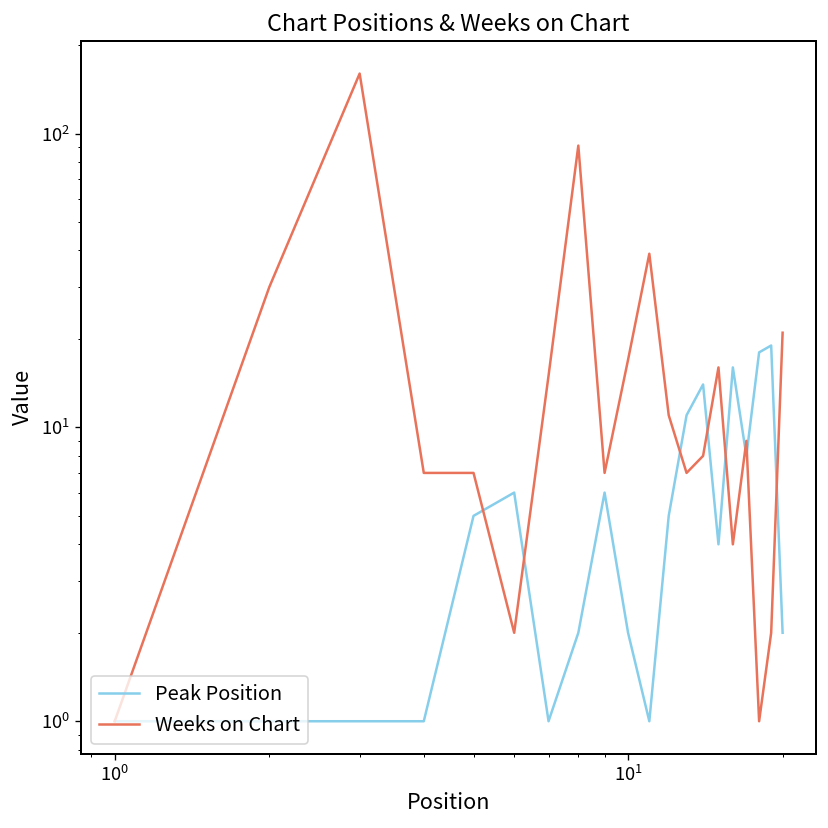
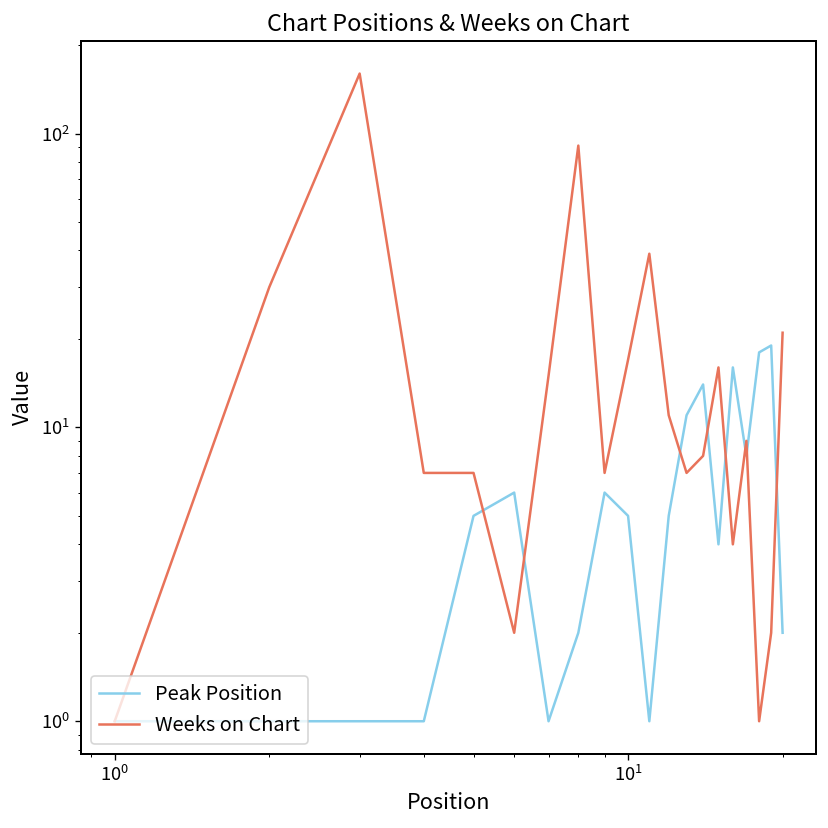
Peak Position, 10^1: 2 -> 5
